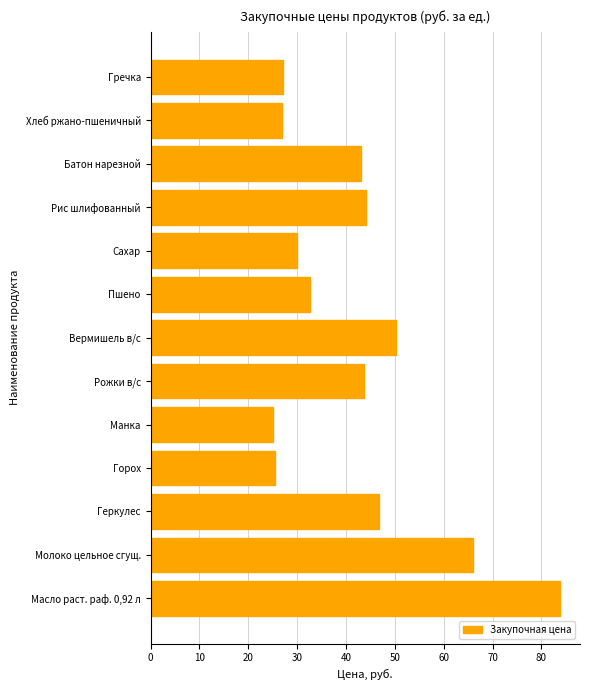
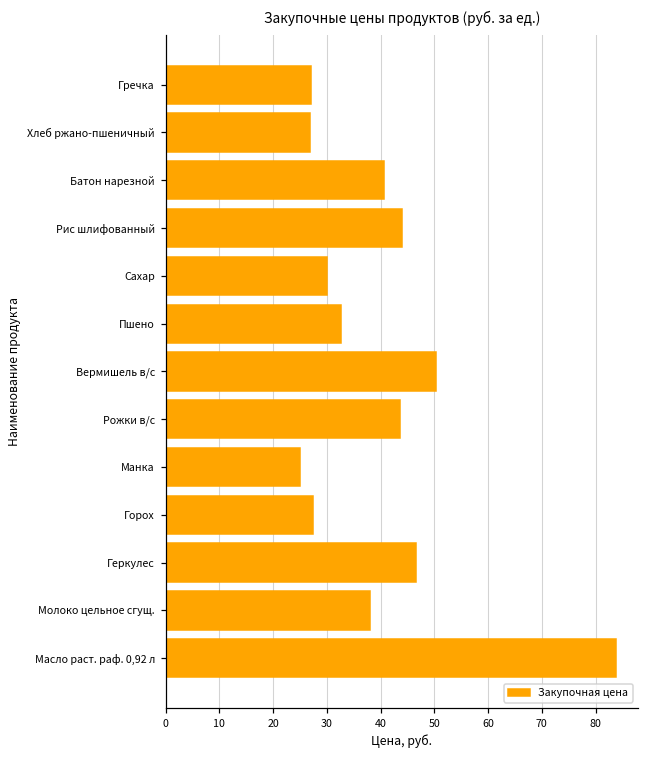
Батон нарезной: 43 -> 41
Горох: 26 -> 28
Молоко цельное сгущ.: 66 -> 38
